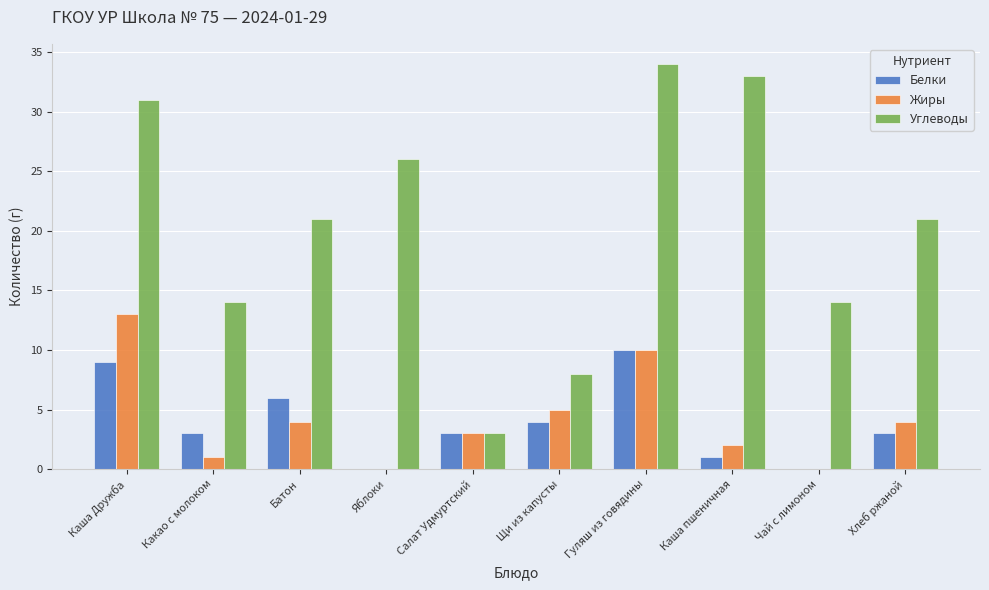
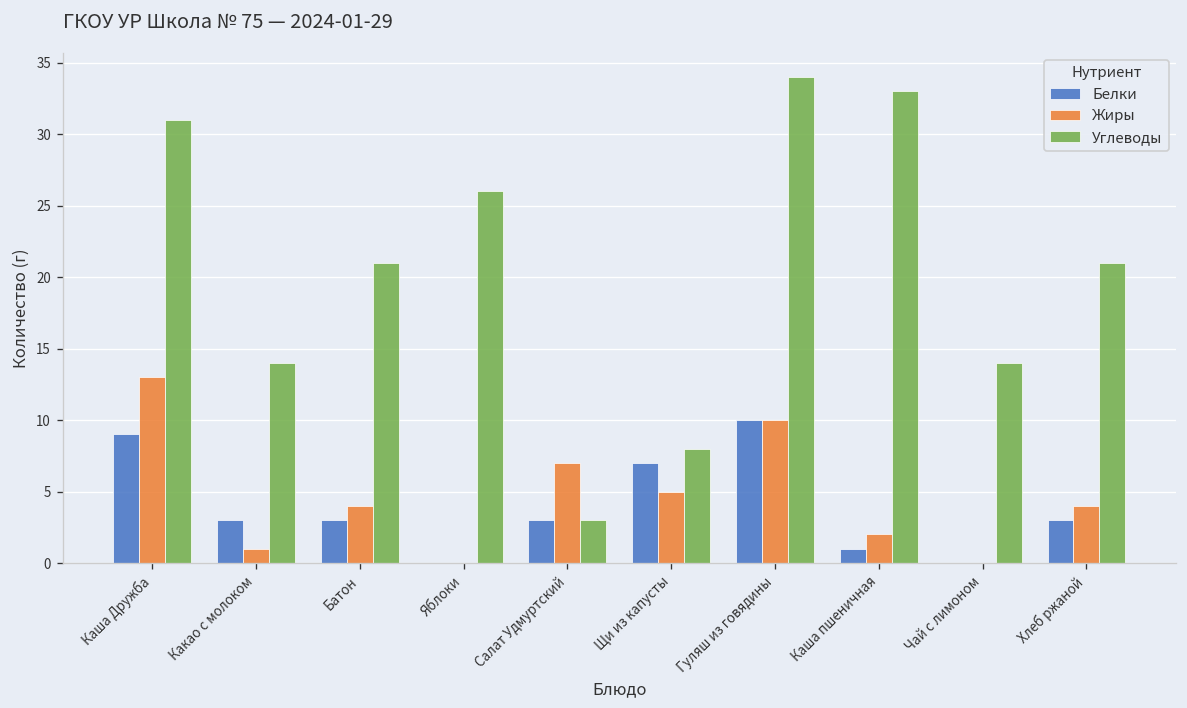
Белки, Батон: 6 -> 3
Жиры, Салат Удмуртский: 3 -> 7
Белки, Щи из капусты: 4 -> 7
